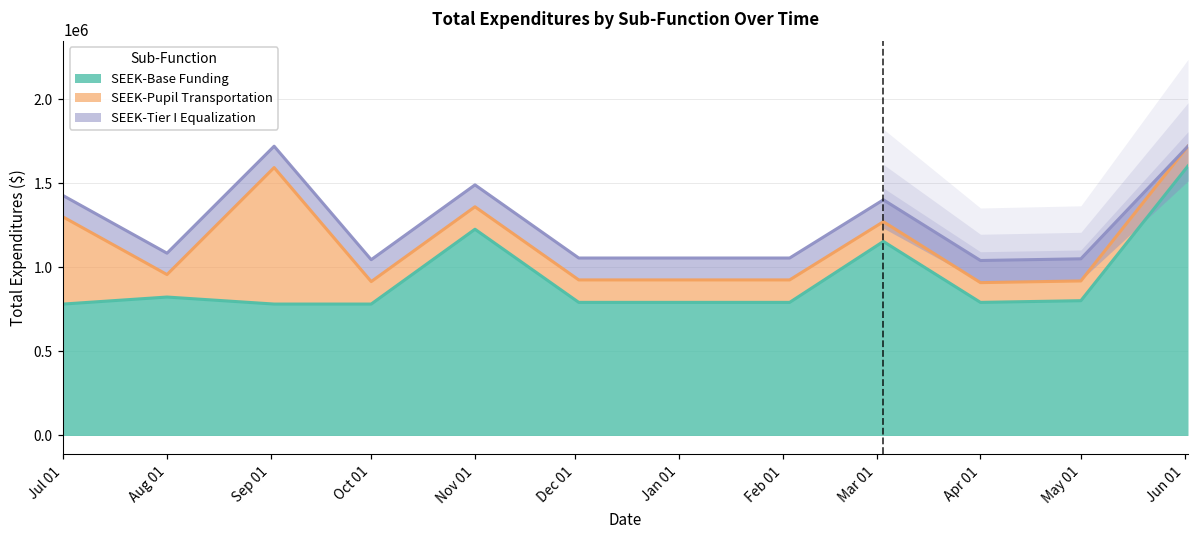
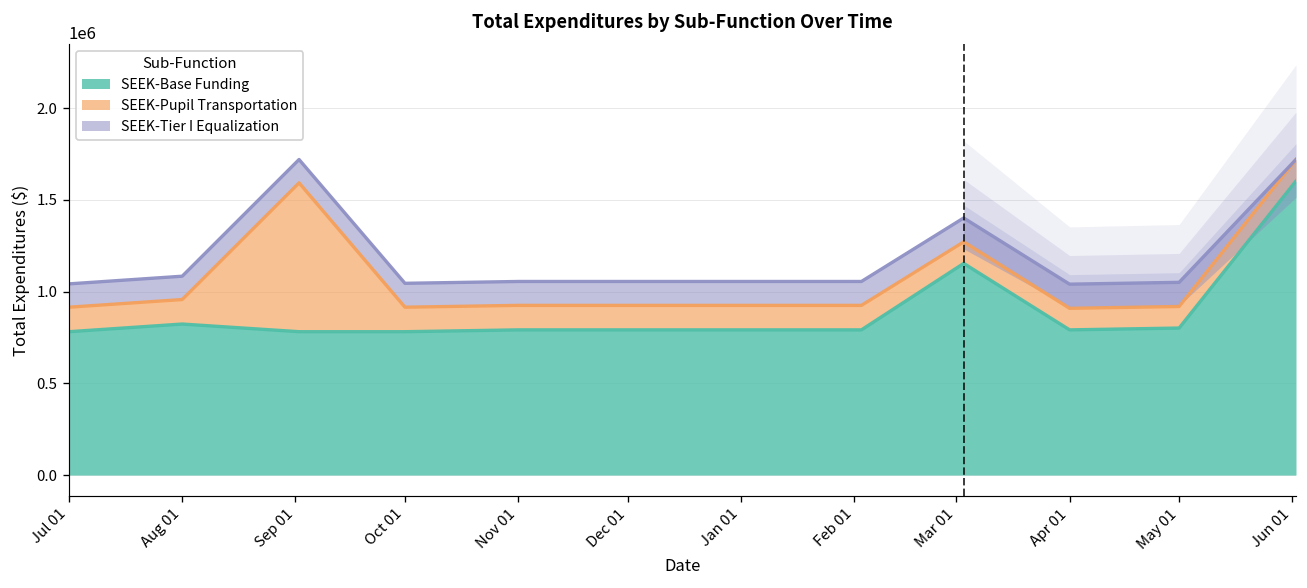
SEEK-Pupil Transportation, Jul 01: 520000 -> 130000
SEEK-Base Funding, Nov 01: 1230000 -> 790000
